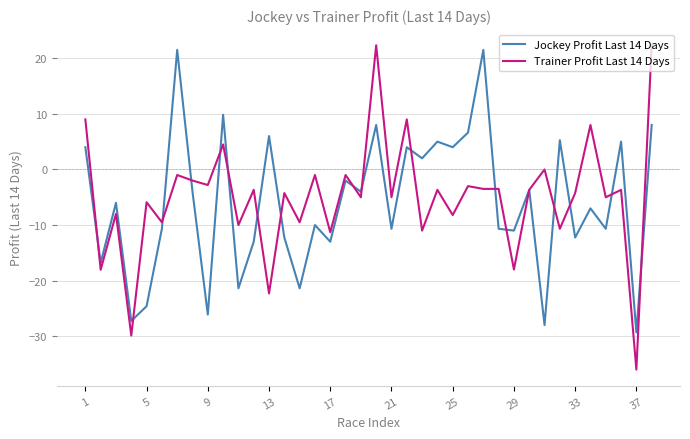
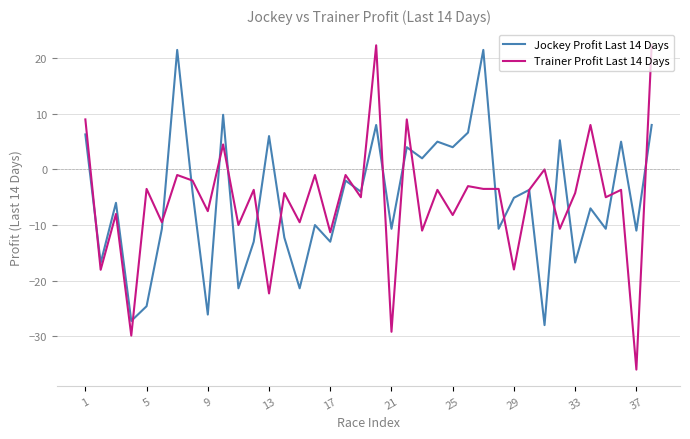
Jockey Profit Last 14 Days, 1: 4 -> 6
Trainer Profit Last 14 Days, 5: -6 -> -4
Trainer Profit Last 14 Days, 9: -3 -> -8
Trainer Profit Last 14 Days, 21: -5 -> -29
Jockey Profit Last 14 Days, 29: -11 -> -5
Jockey Profit Last 14 Days, 33: -12 -> -17
Jockey Profit Last 14 Days, 37: -29 -> -11
